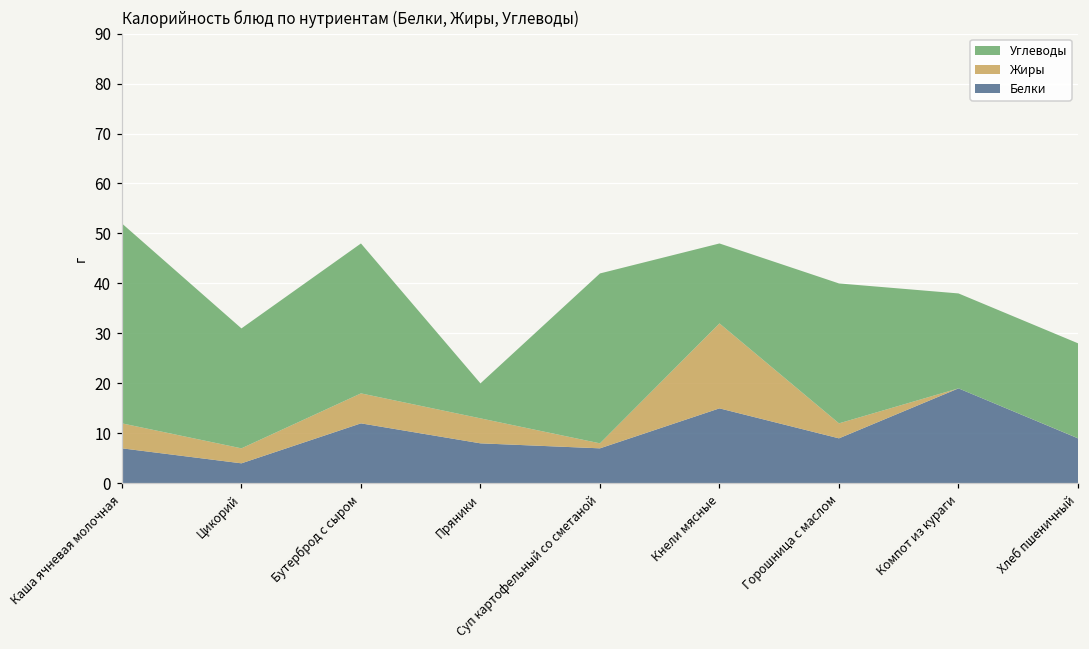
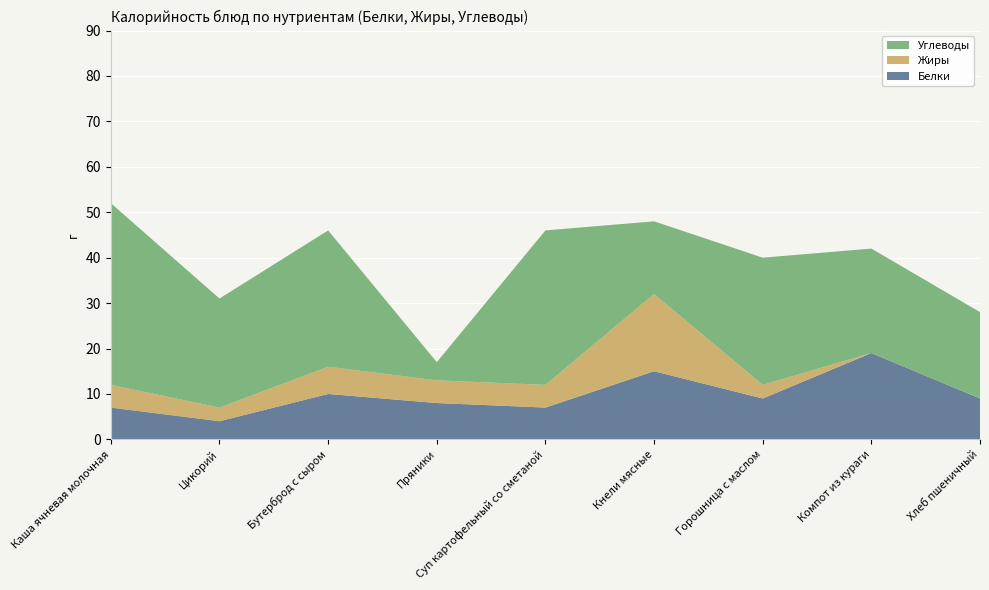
Белки, Бутерброд с сыром: 12 -> 10
Углеводы, Пряники: 7 -> 4
Жиры, Суп картофельный со сметаной: 1 -> 5
Углеводы, Компот из кураги: 19 -> 23
